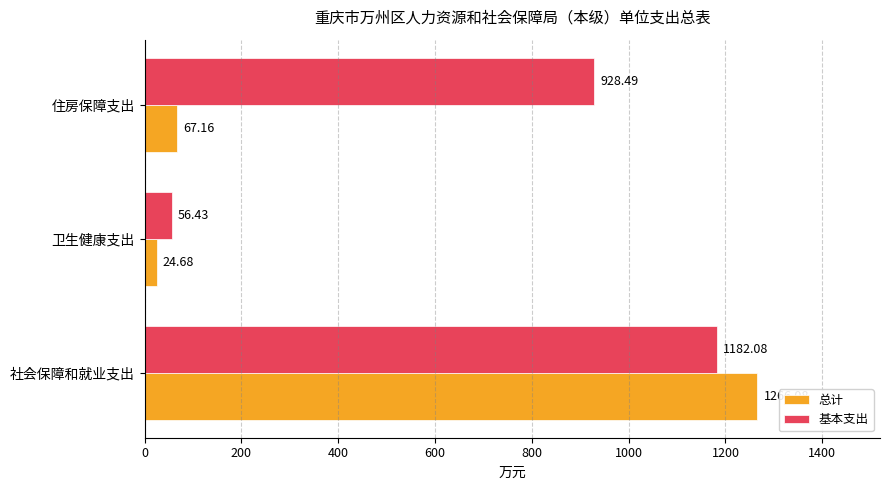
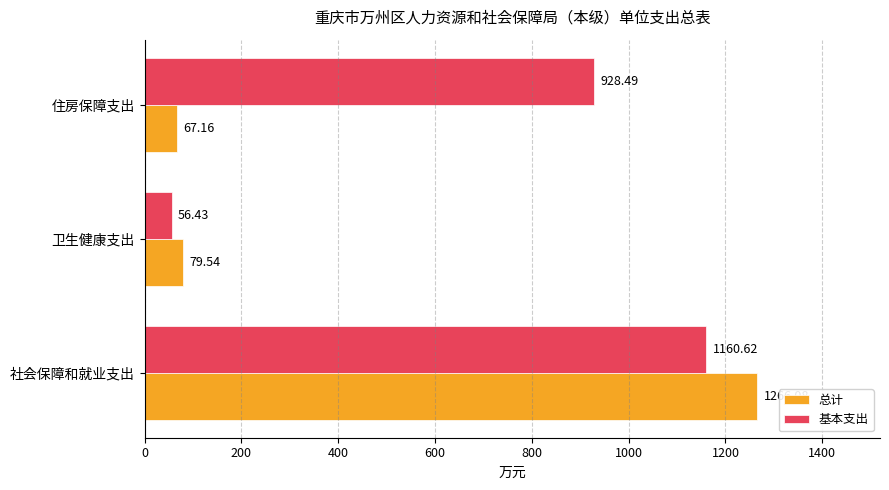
总计, 卫生健康支出: 24.68 -> 79.54
基本支出, 社会保障和就业支出: 1182.08 -> 1160.62
